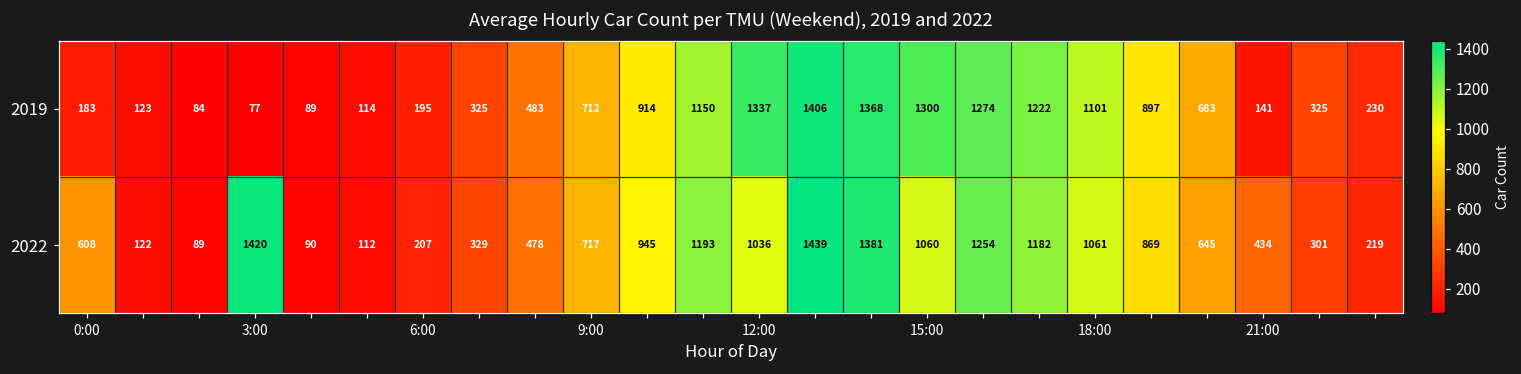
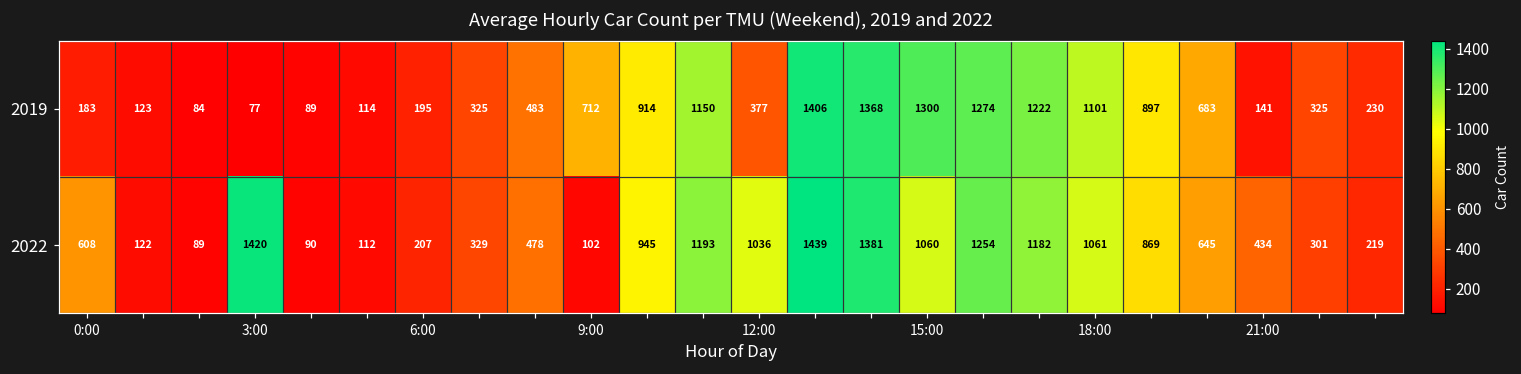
2019, 12:00: 1337 -> 377
2022, 9:00: 717 -> 102
